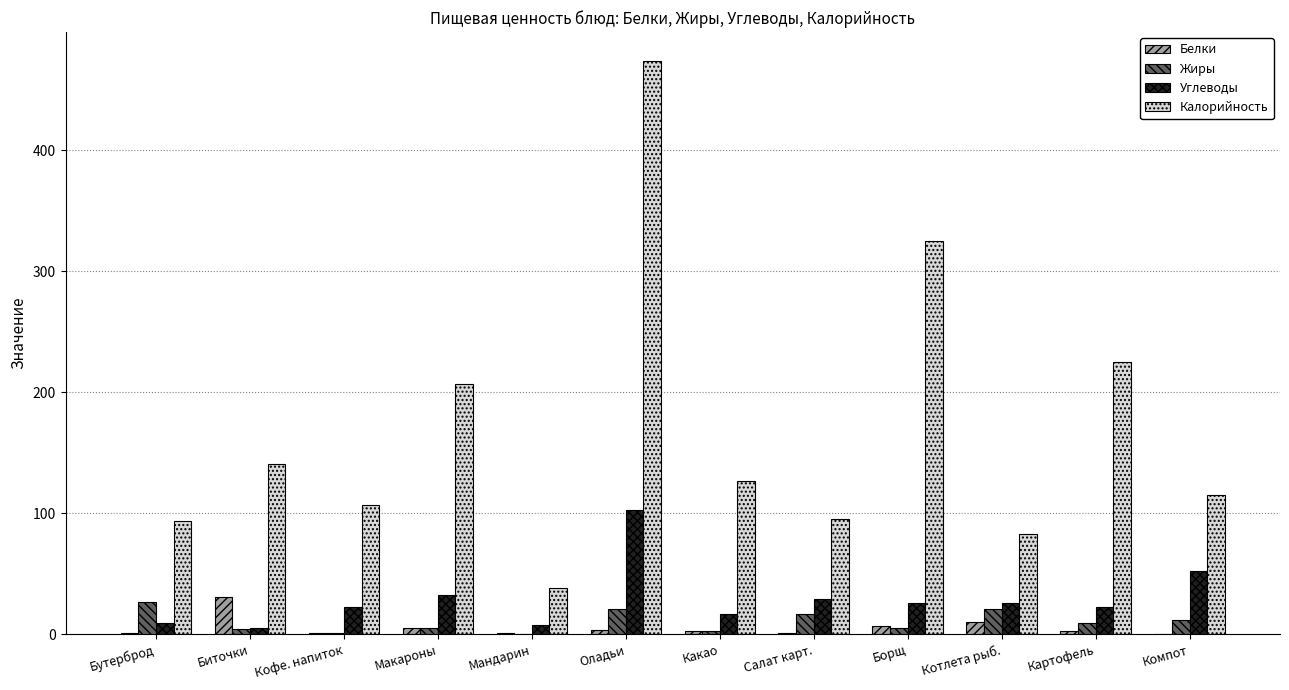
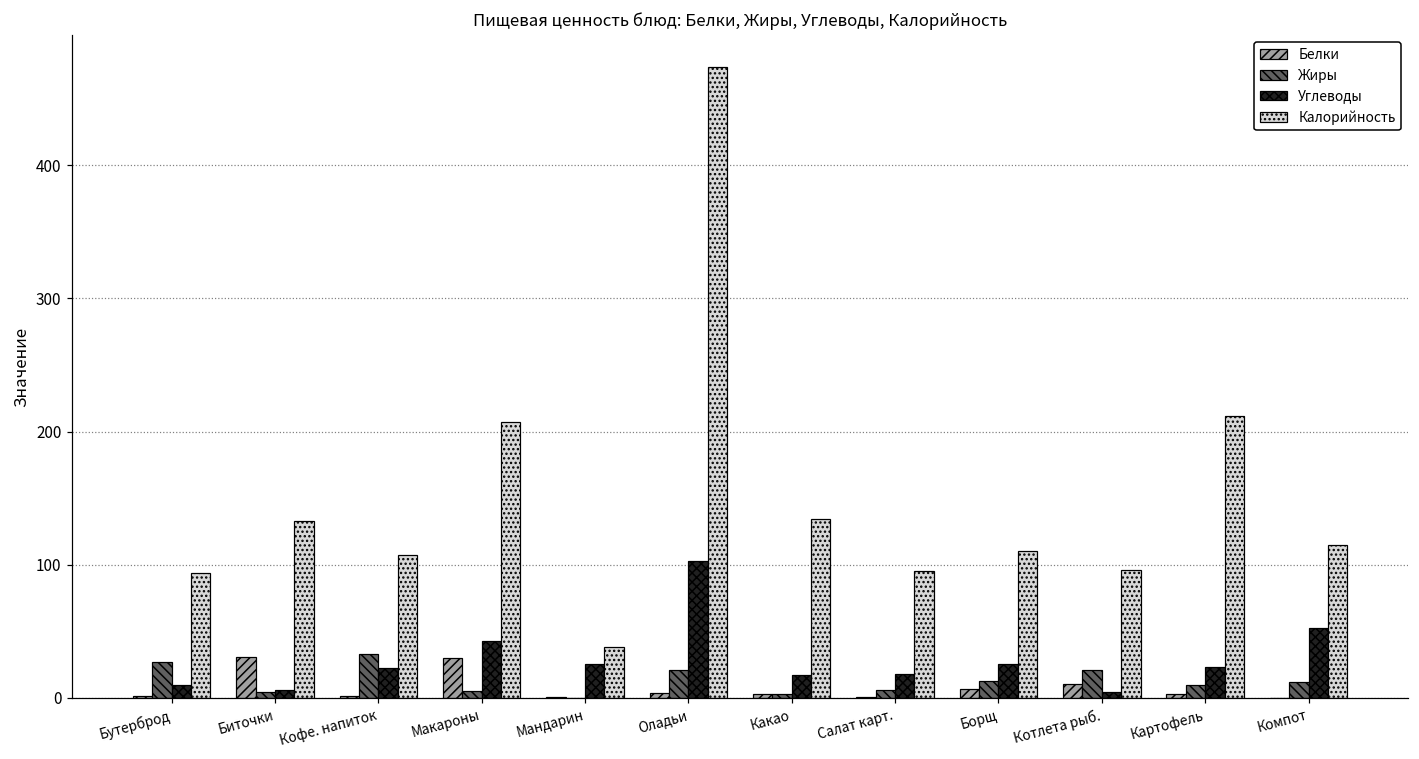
Калорийность, Биточки: 141 -> 133
Жиры, Кофе. напиток: 1 -> 33
Белки, Макароны: 6 -> 30
Углеводы, Макароны: 32 -> 42
Углеводы, Мандарин: 8 -> 26
Калорийность, Какао: 127 -> 134
Жиры, Салат карт.: 17 -> 6
Углеводы, Салат карт.: 30 -> 18
Жиры, Борщ: 5 -> 13
Калорийность, Борщ: 325 -> 110
Углеводы, Котлета рыб.: 26 -> 5
Калорийность, Котлета рыб.: 83 -> 96
Калорийность, Картофель: 225 -> 212
